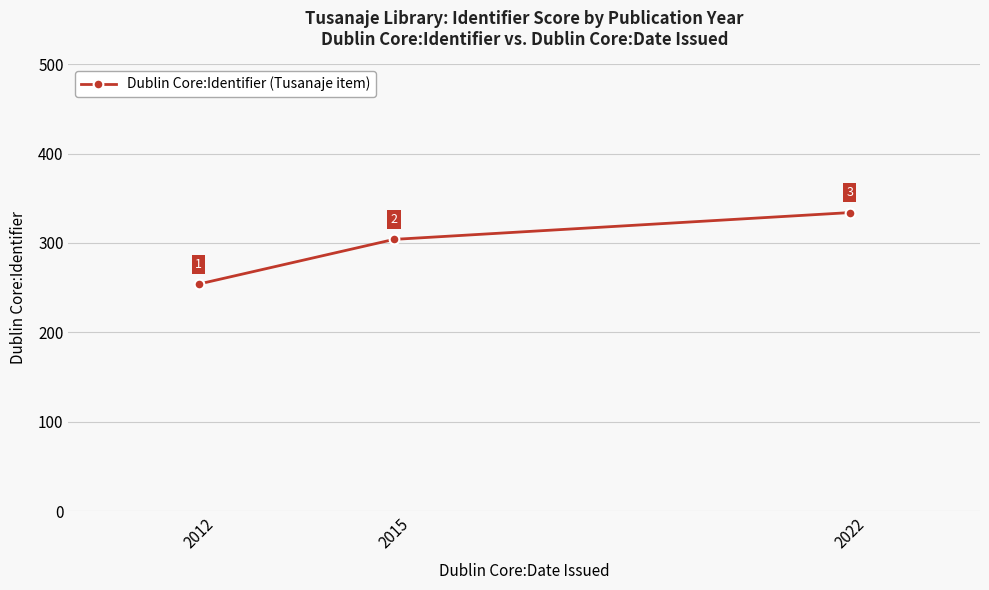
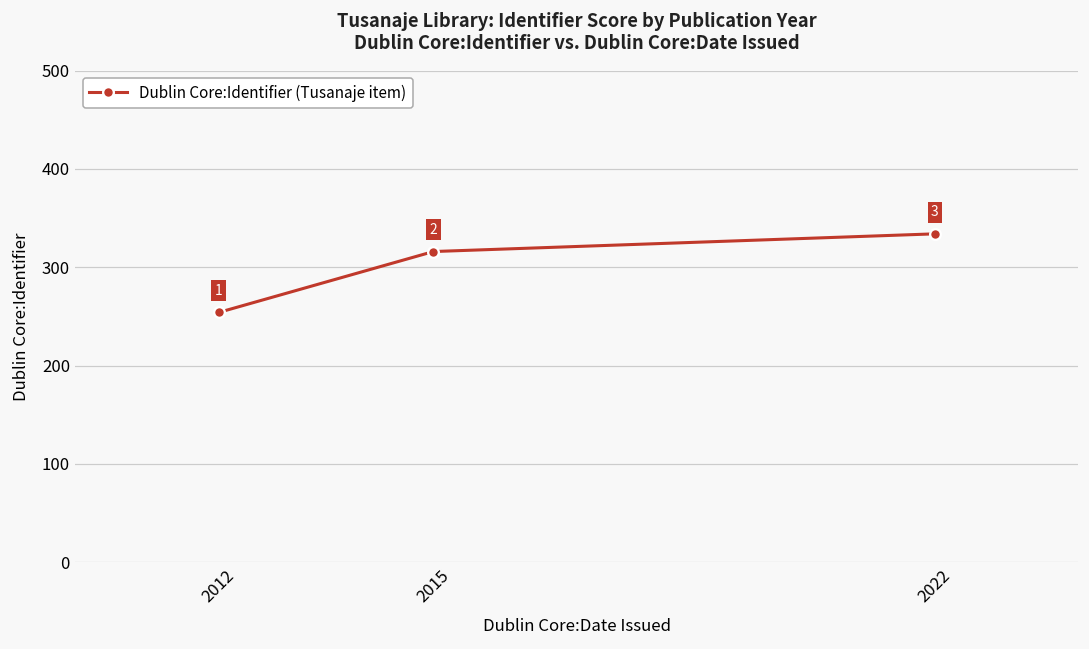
2015: 300 -> 320
